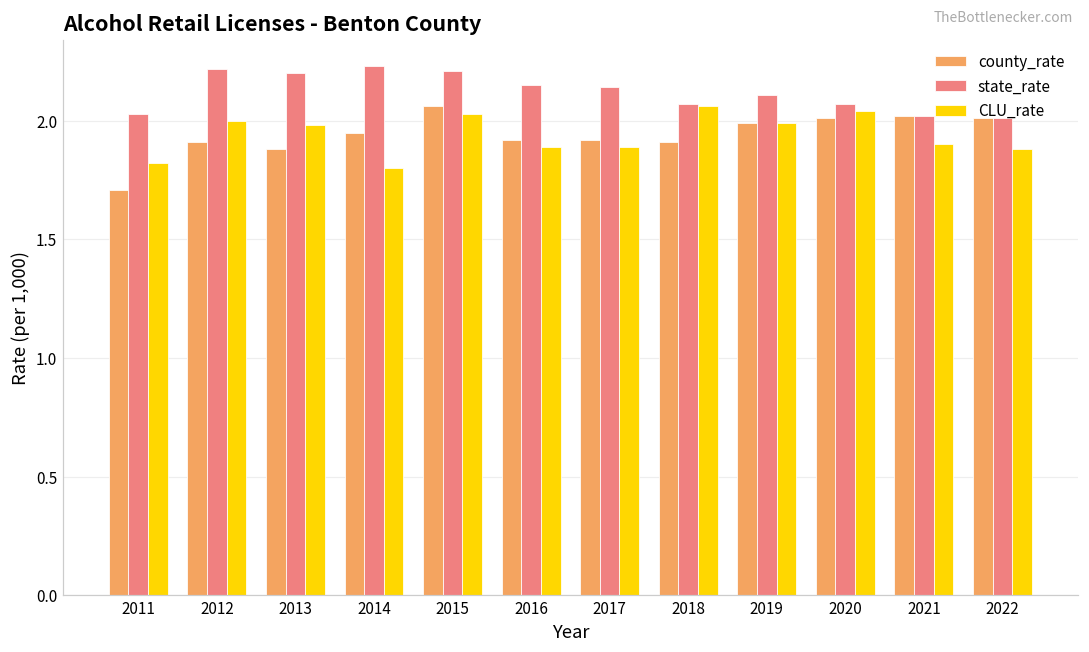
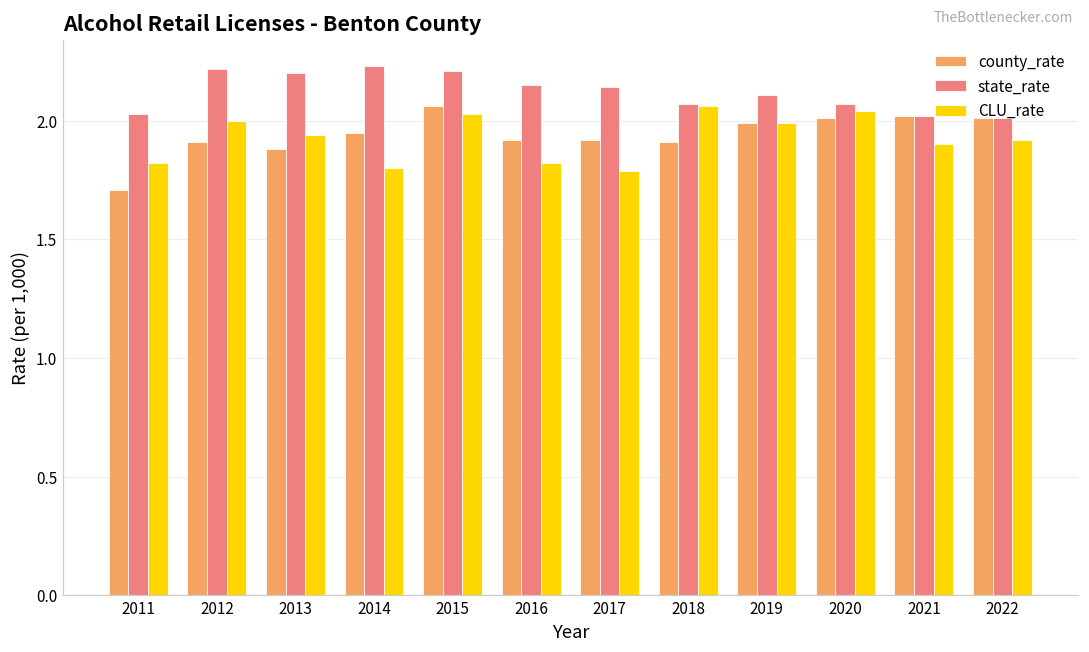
CLU_rate, 2013: 1.98 -> 1.94
CLU_rate, 2016: 1.89 -> 1.82
CLU_rate, 2017: 1.89 -> 1.79
CLU_rate, 2022: 1.88 -> 1.92
